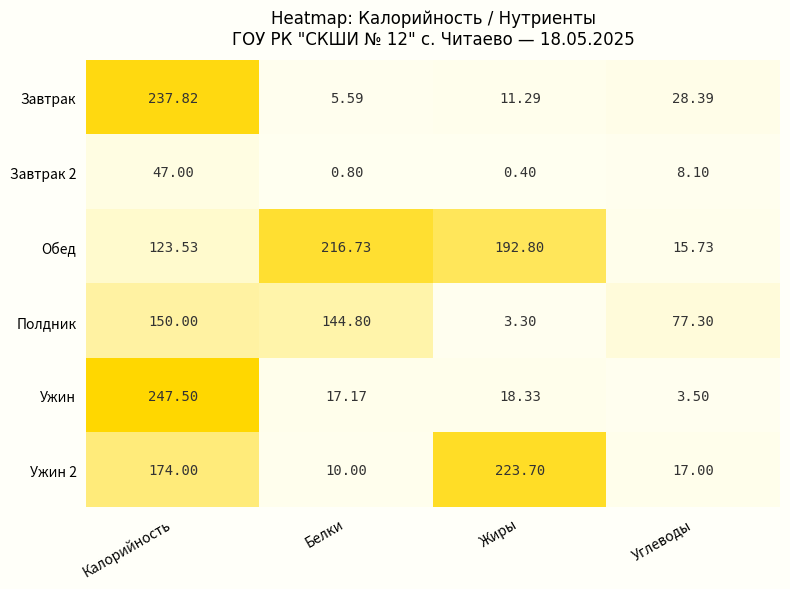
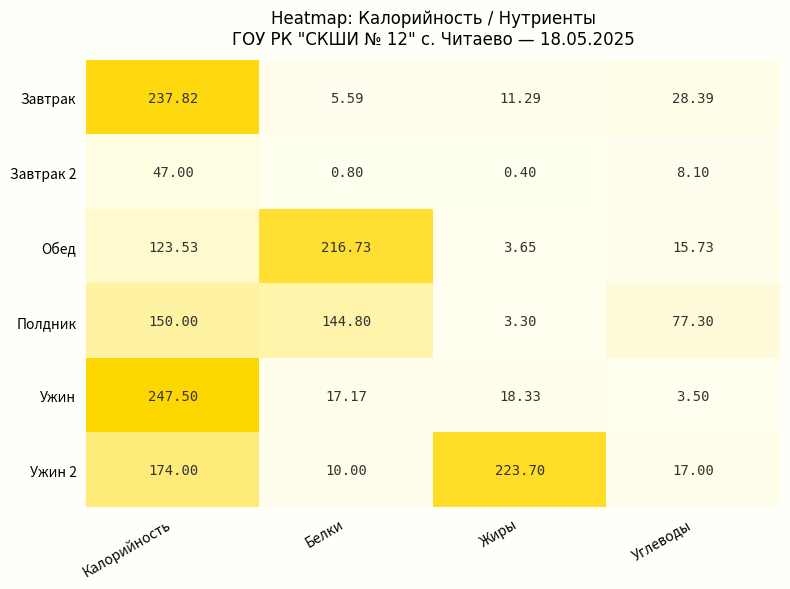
Обед, Жиры: 192.80 -> 3.65
